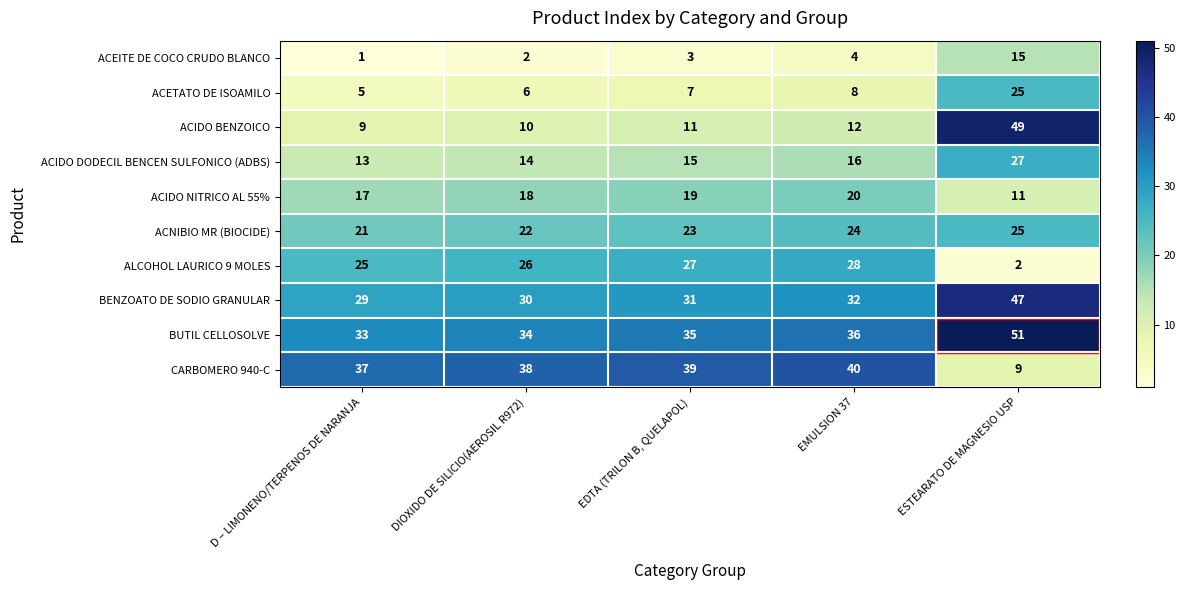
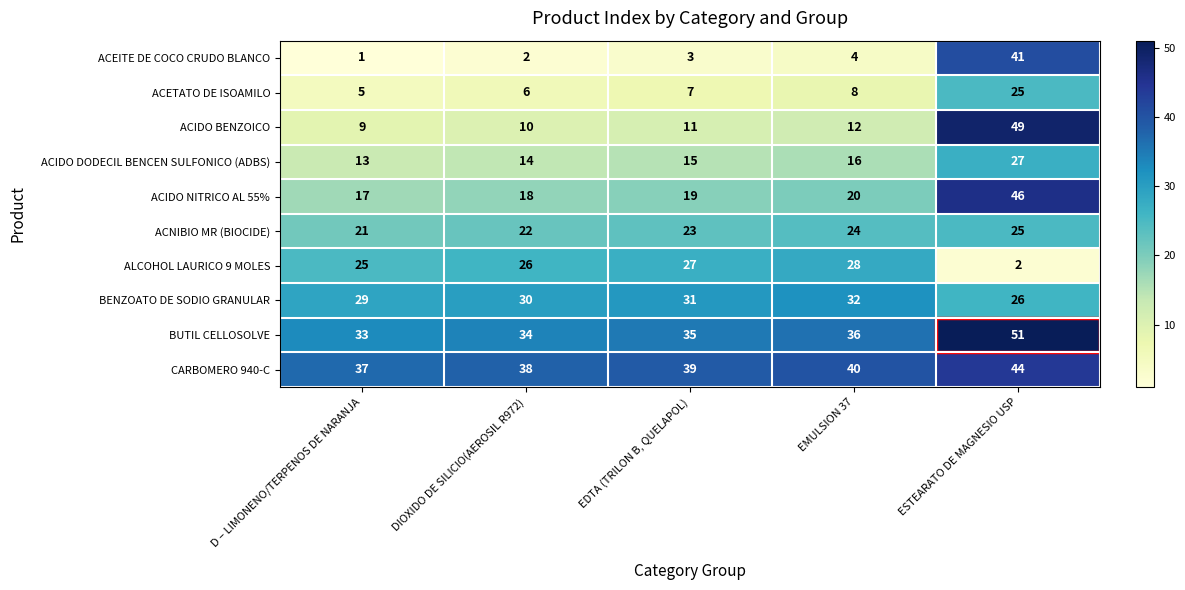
ACEITE DE COCO CRUDO BLANCO, ESTEARATO DE MAGNESIO USP: 15 -> 41
ACIDO NITRICO AL 55%, ESTEARATO DE MAGNESIO USP: 11 -> 46
BENZOATO DE SODIO GRANULAR, ESTEARATO DE MAGNESIO USP: 47 -> 26
CARBOMERO 940-C, ESTEARATO DE MAGNESIO USP: 9 -> 44
